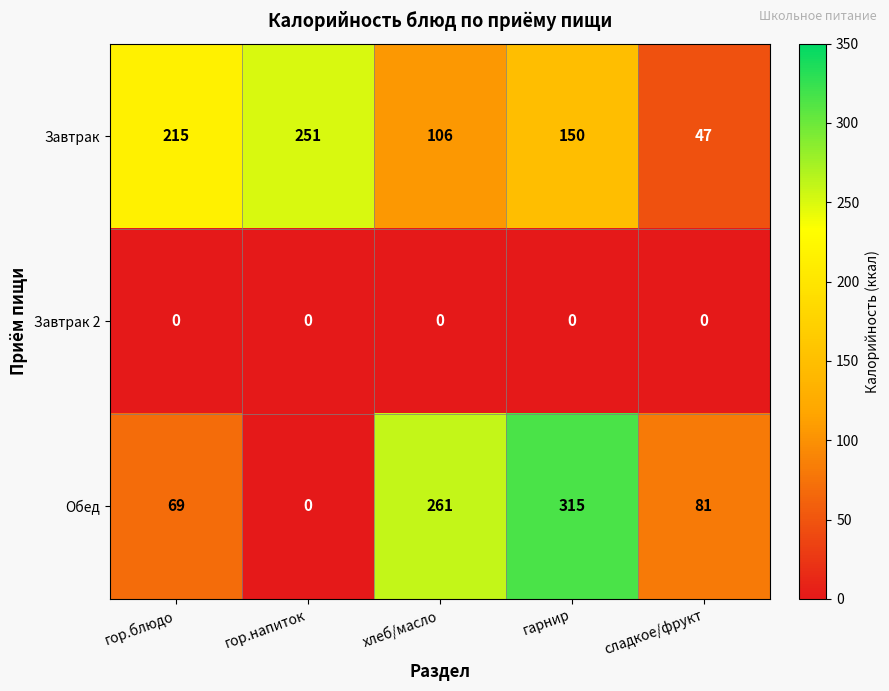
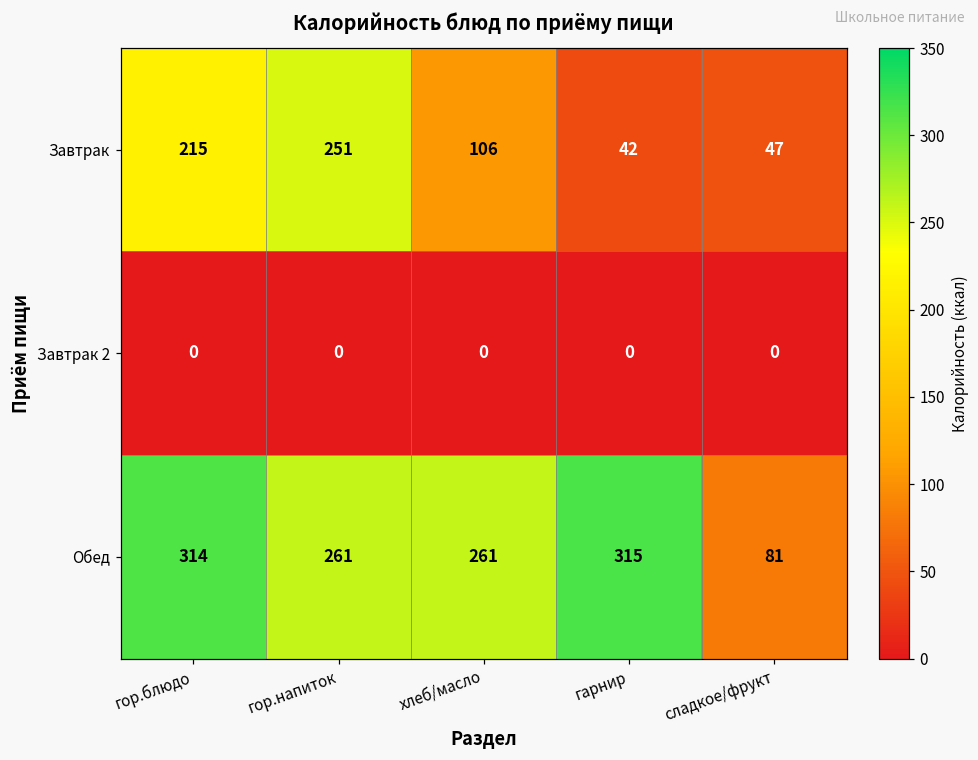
Завтрак, гарнир: 150 -> 42
Обед, гор.блюдо: 69 -> 314
Обед, гор.напиток: 0 -> 261
